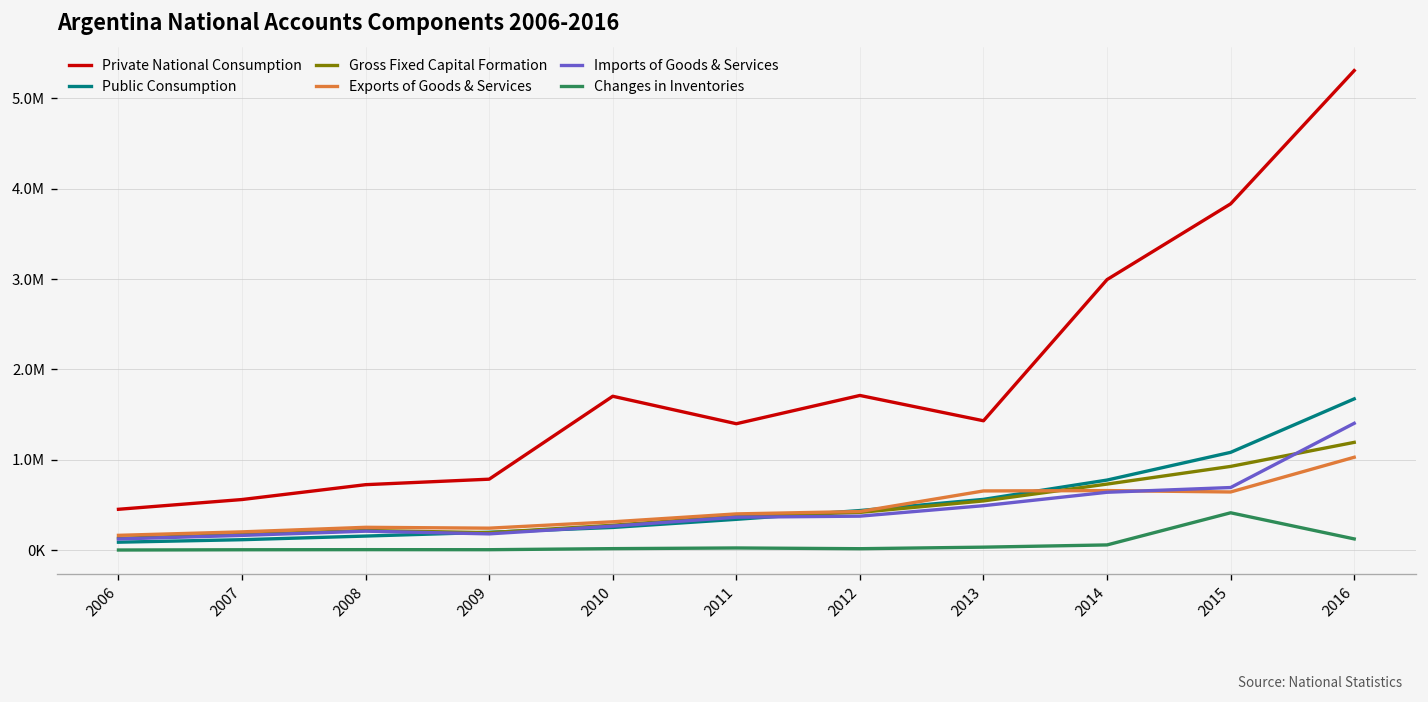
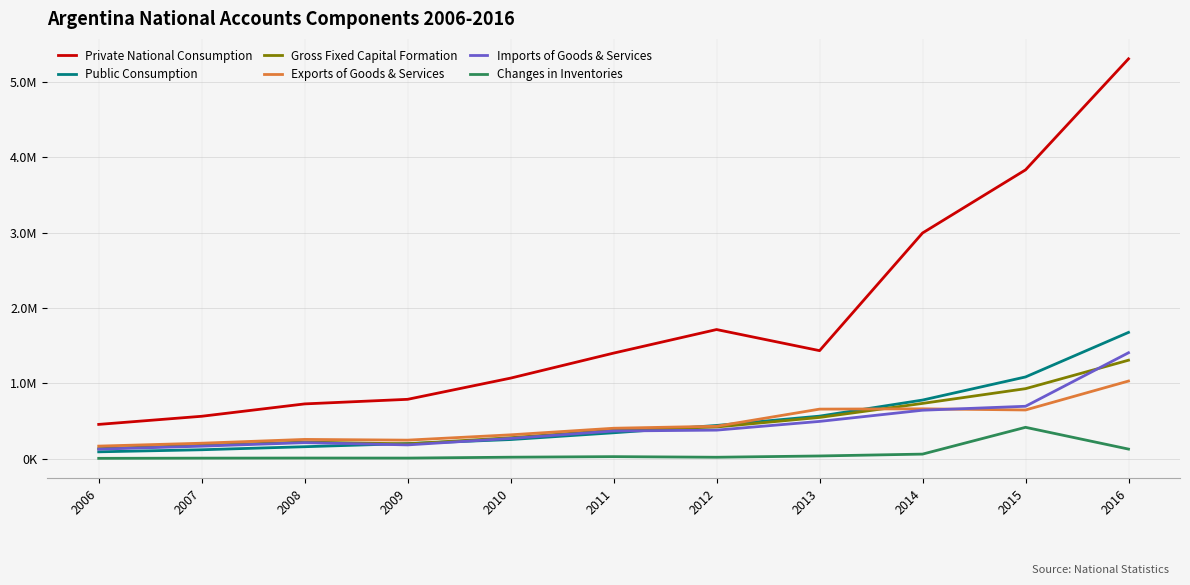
Private National Consumption, 2010: 1700000 -> 1100000
Gross Fixed Capital Formation, 2016: 1200000 -> 1300000
